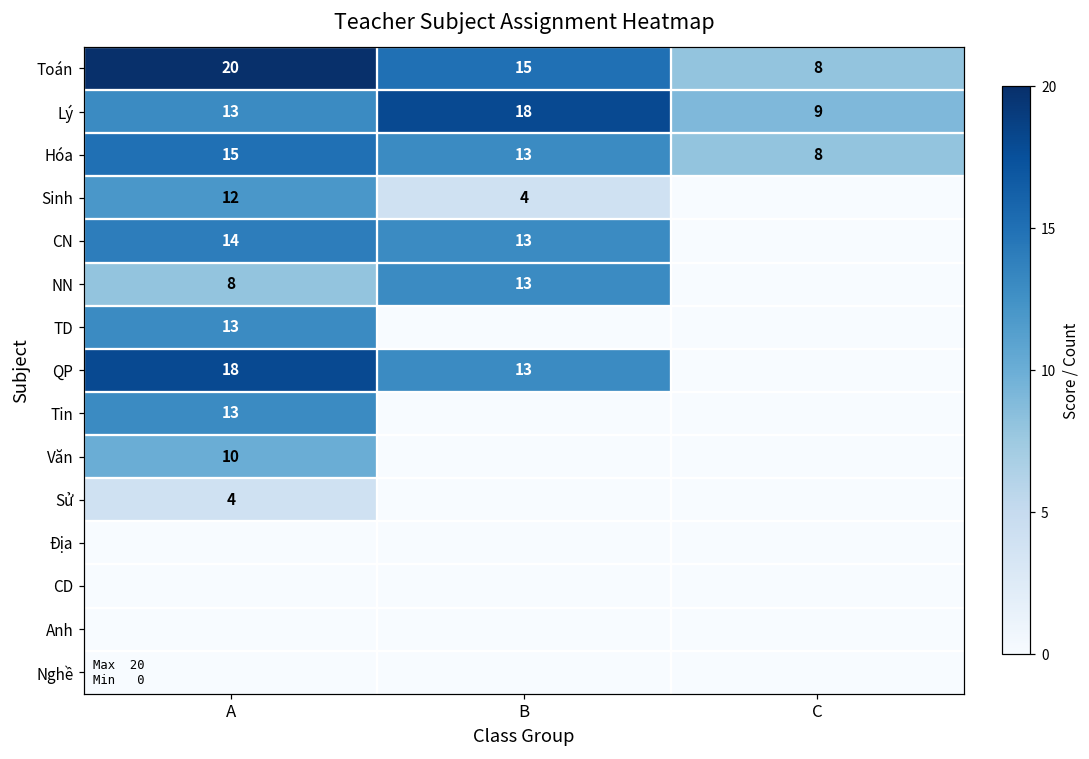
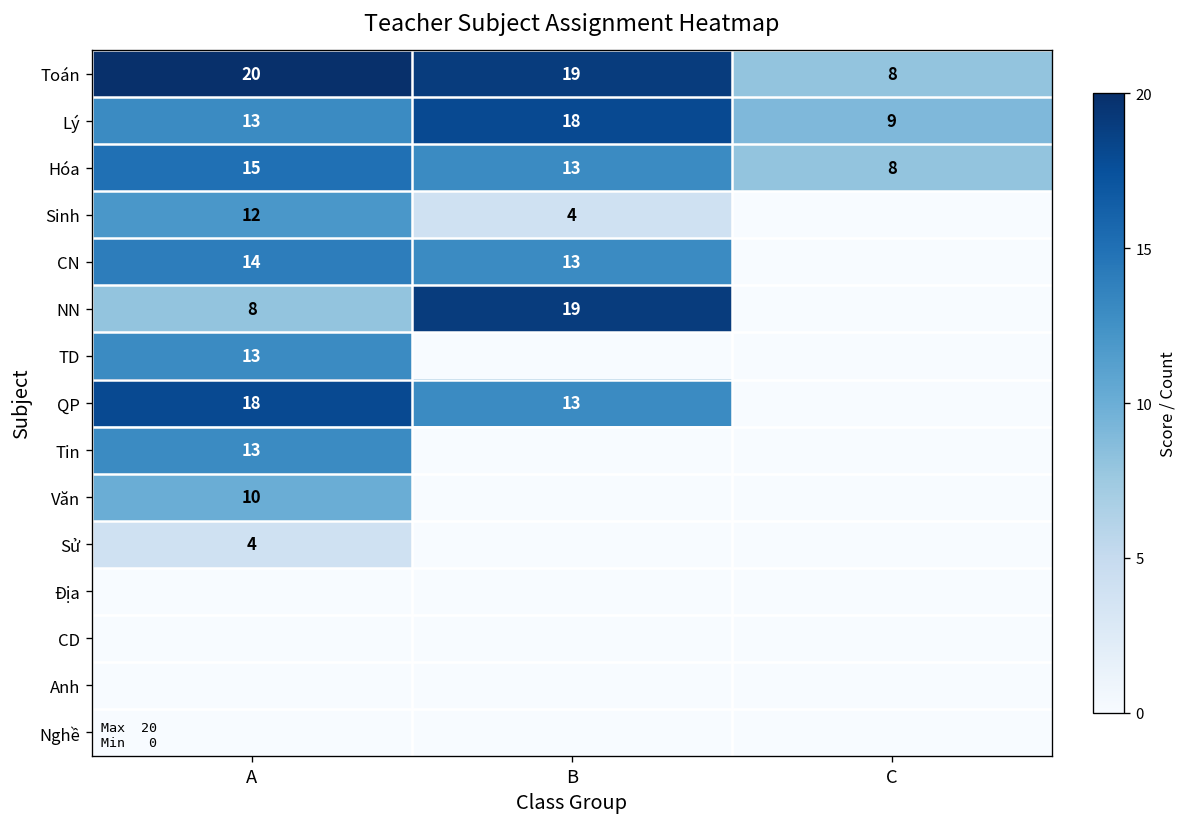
Toán, B: 15 -> 19
NN, B: 13 -> 19
